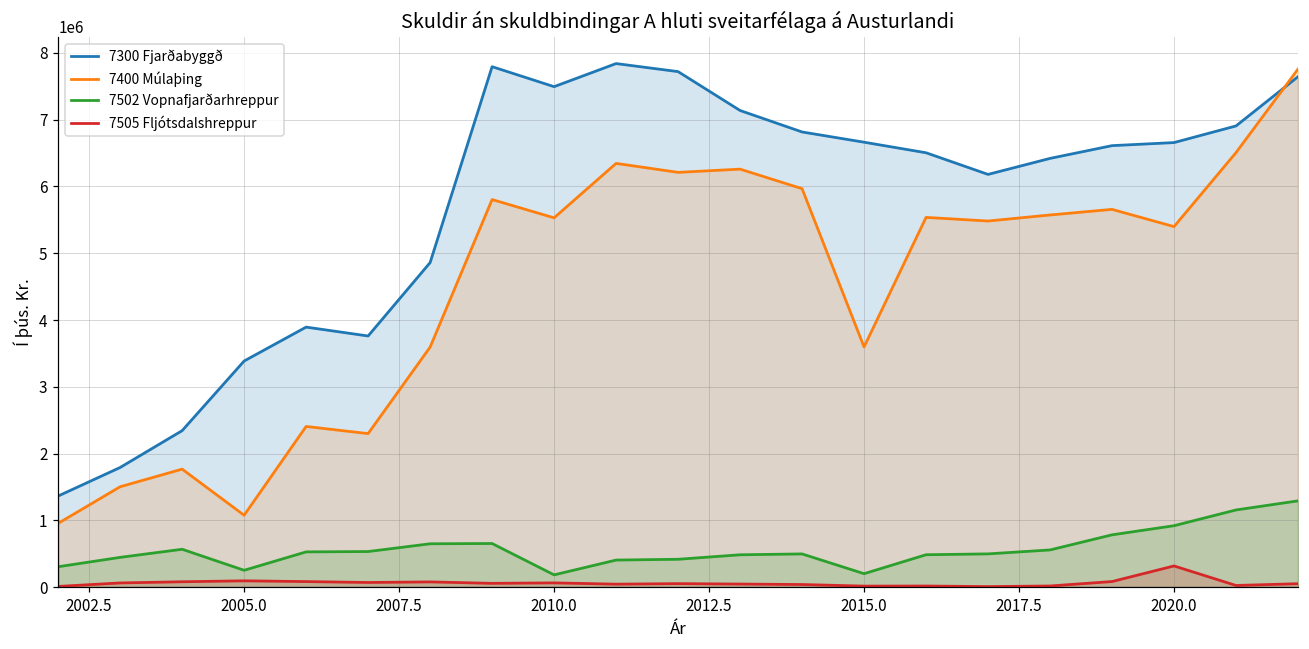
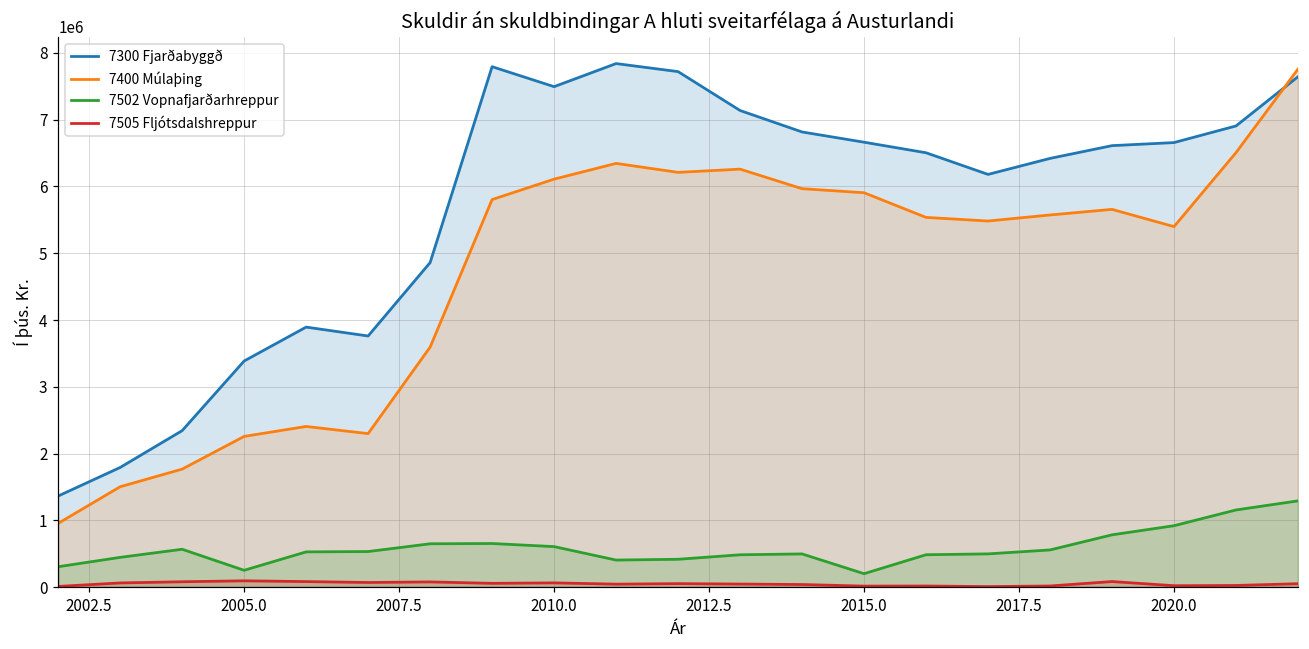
7400 Múlaþing, 2005.0: 1100000 -> 2300000
7400 Múlaþing, 2010.0: 5500000 -> 6100000
7502 Vopnafjarðarhreppur, 2010.0: 200000 -> 600000
7400 Múlaþing, 2015.0: 3600000 -> 5900000
7505 Fljótsdalshreppur, 2020.0: 300000 -> 0
